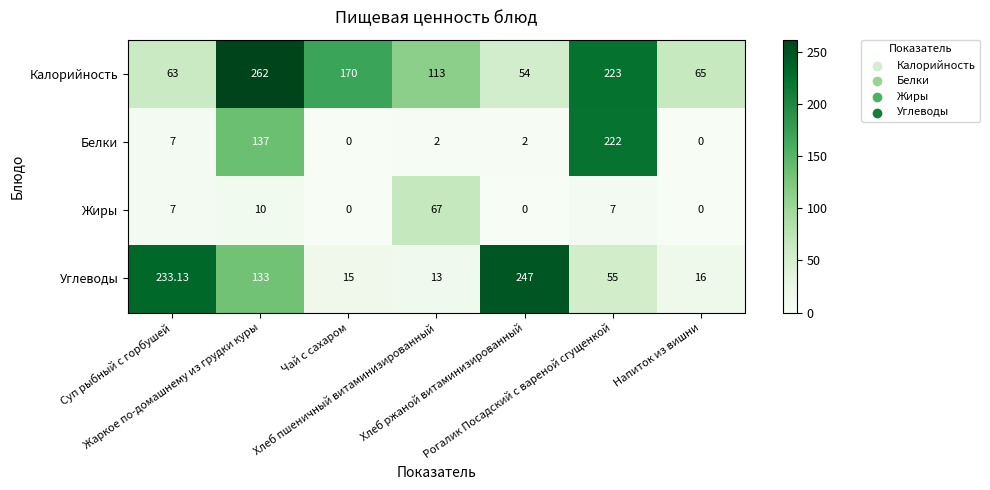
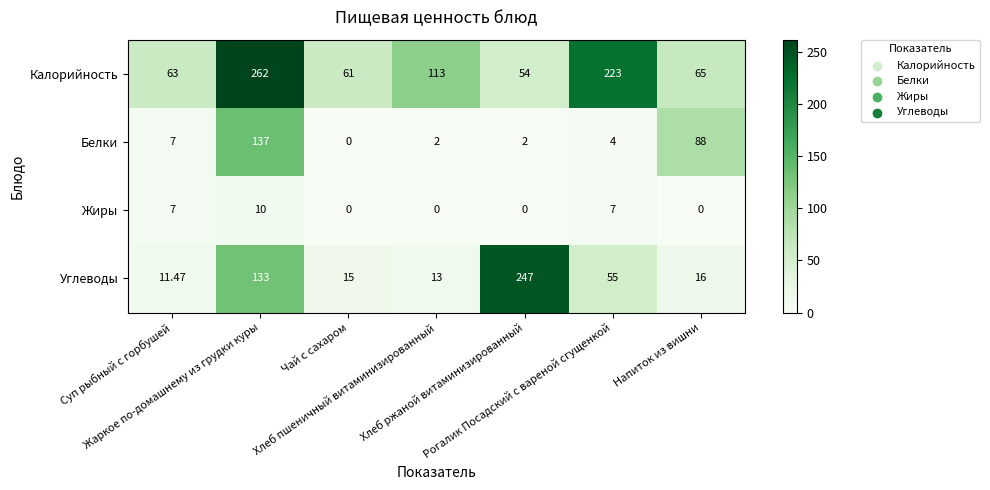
Калорийность, Чай с сахаром: 170 -> 61
Белки, Рогалик Посадский с вареной сгущенкой: 222 -> 4
Белки, Напиток из вишни: 0 -> 88
Жиры, Хлеб пшеничный витаминизированный: 67 -> 0
Углеводы, Суп рыбный с горбушей: 233.13 -> 11.47
